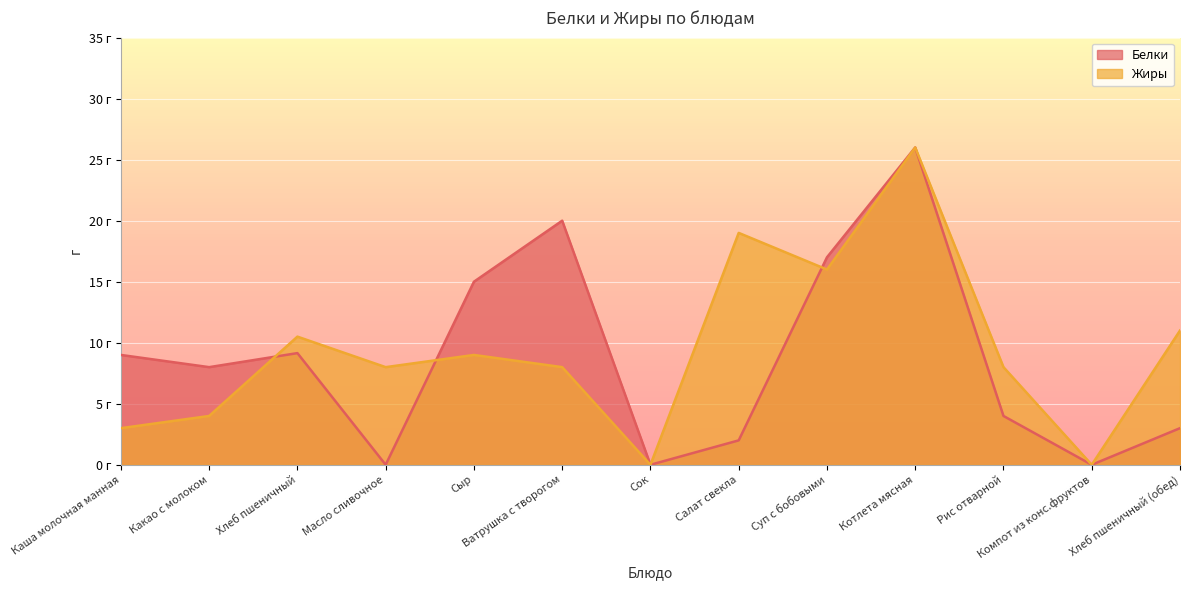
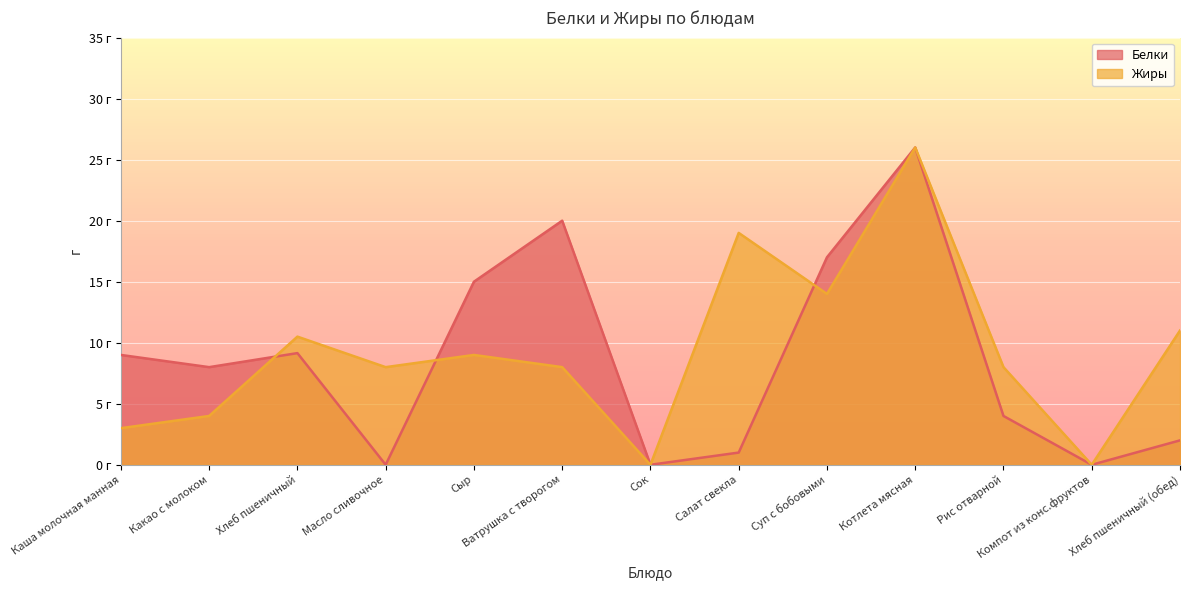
Белки, Салат свекла: 2 г -> 1 г
Жиры, Суп с бобовыми: 16 г -> 14 г
Белки, Хлеб пшеничный (обед): 3 г -> 2 г
